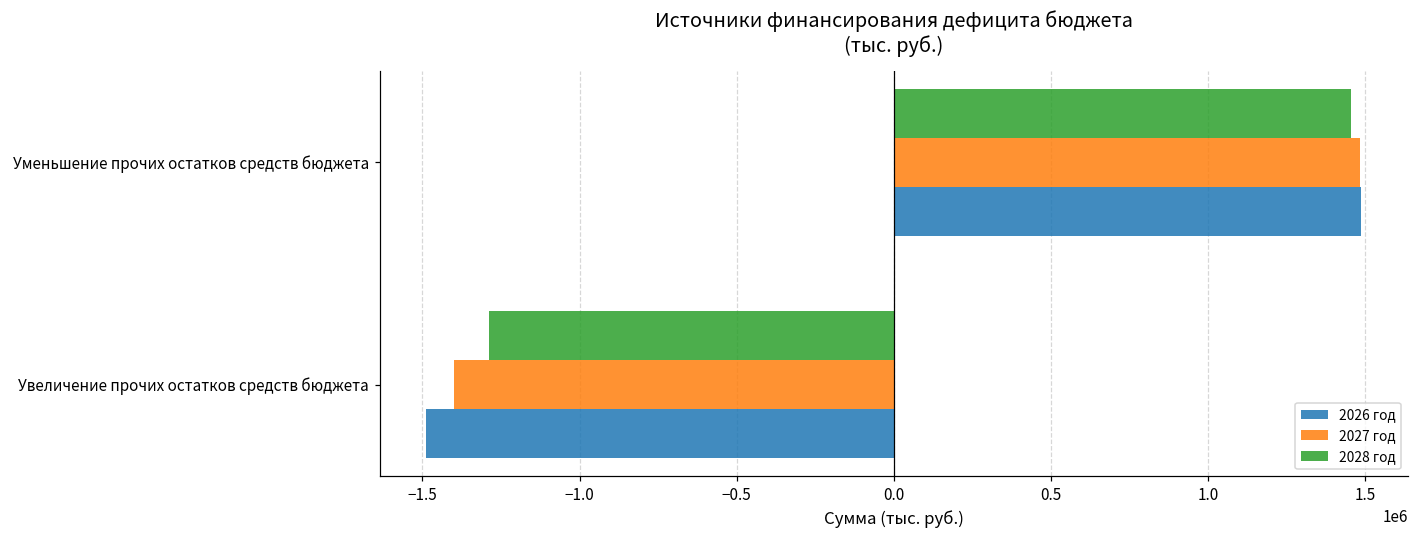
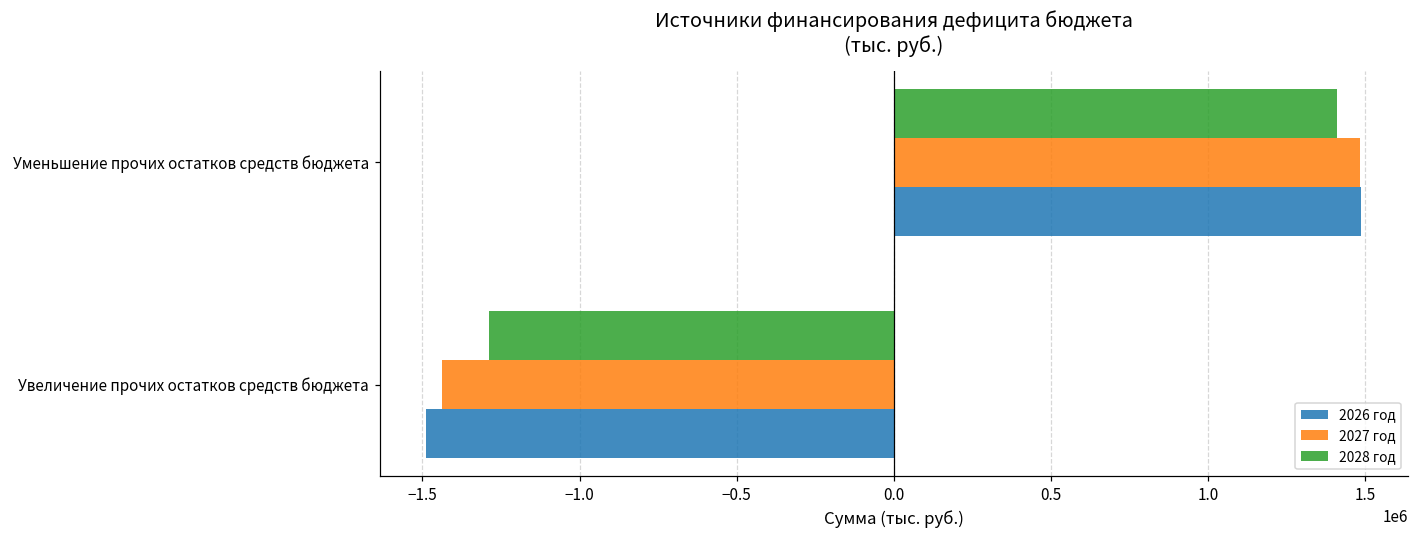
2028 год, Уменьшение прочих остатков средств бюджета: 1450000 -> 1410000
2027 год, Увеличение прочих остатков средств бюджета: -1400000 -> -1440000
